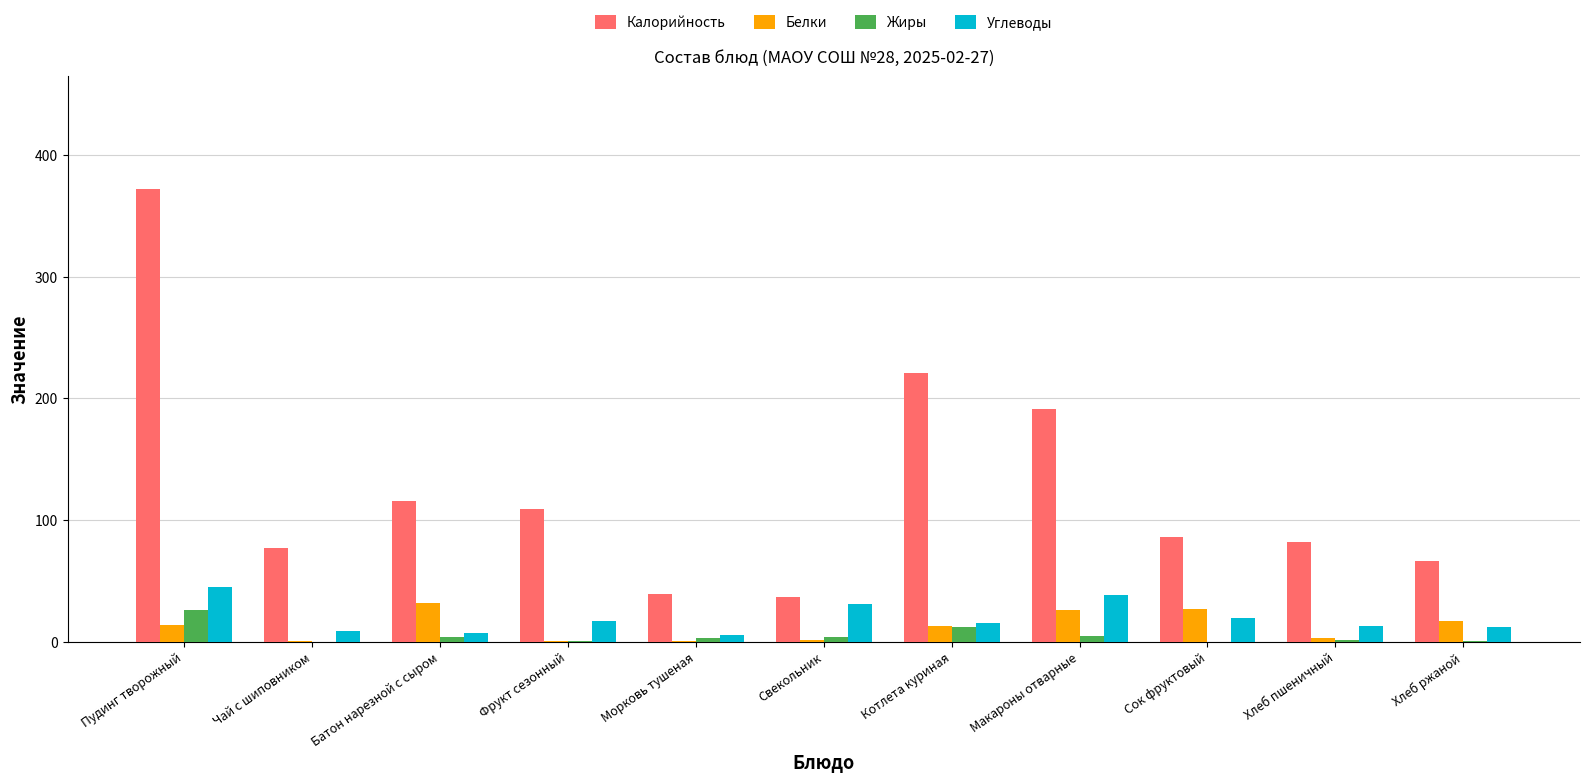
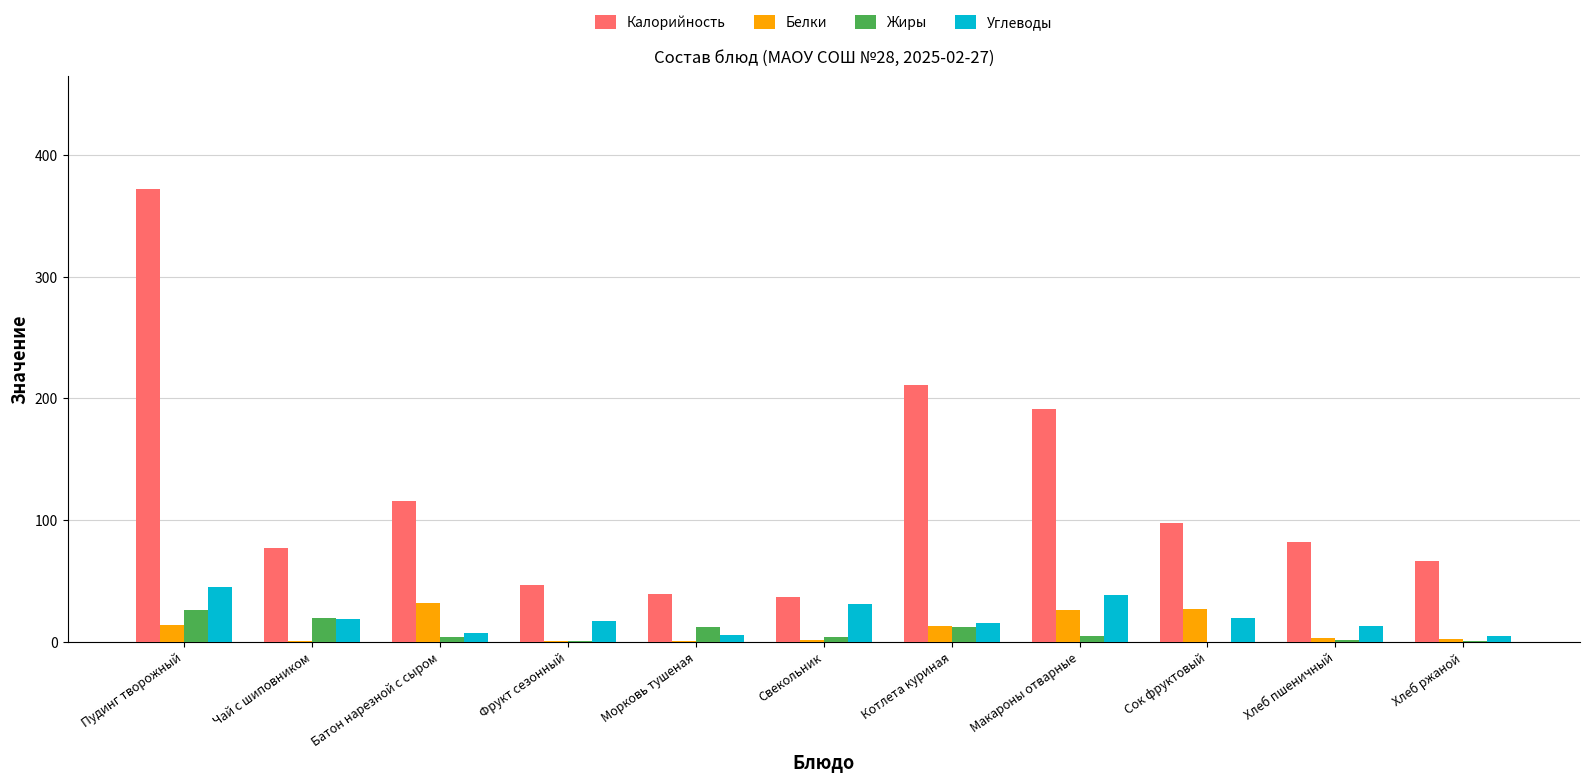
Жиры, Чай с шиповником: 0 -> 20
Углеводы, Чай с шиповником: 9 -> 18
Калорийность, Фрукт сезонный: 109 -> 47
Жиры, Морковь тушеная: 3 -> 12
Калорийность, Котлета куриная: 221 -> 211
Калорийность, Сок фруктовый: 86 -> 98
Белки, Хлеб ржаной: 17 -> 2
Углеводы, Хлеб ржаной: 12 -> 5
